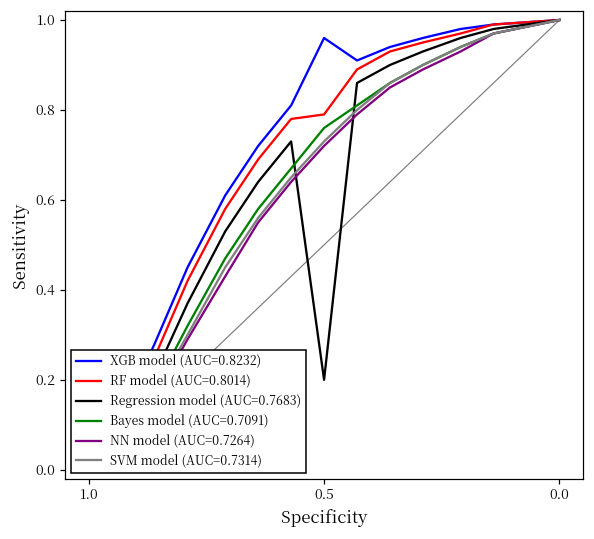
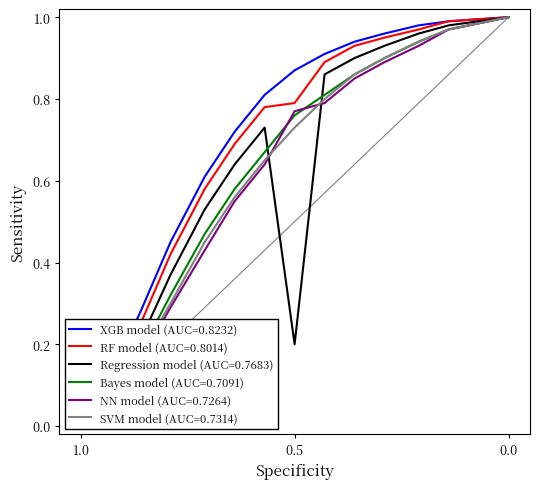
XGB model (AUC=0.8232), 0.5: 0.96 -> 0.87
NN model (AUC=0.7264), 0.5: 0.72 -> 0.77
